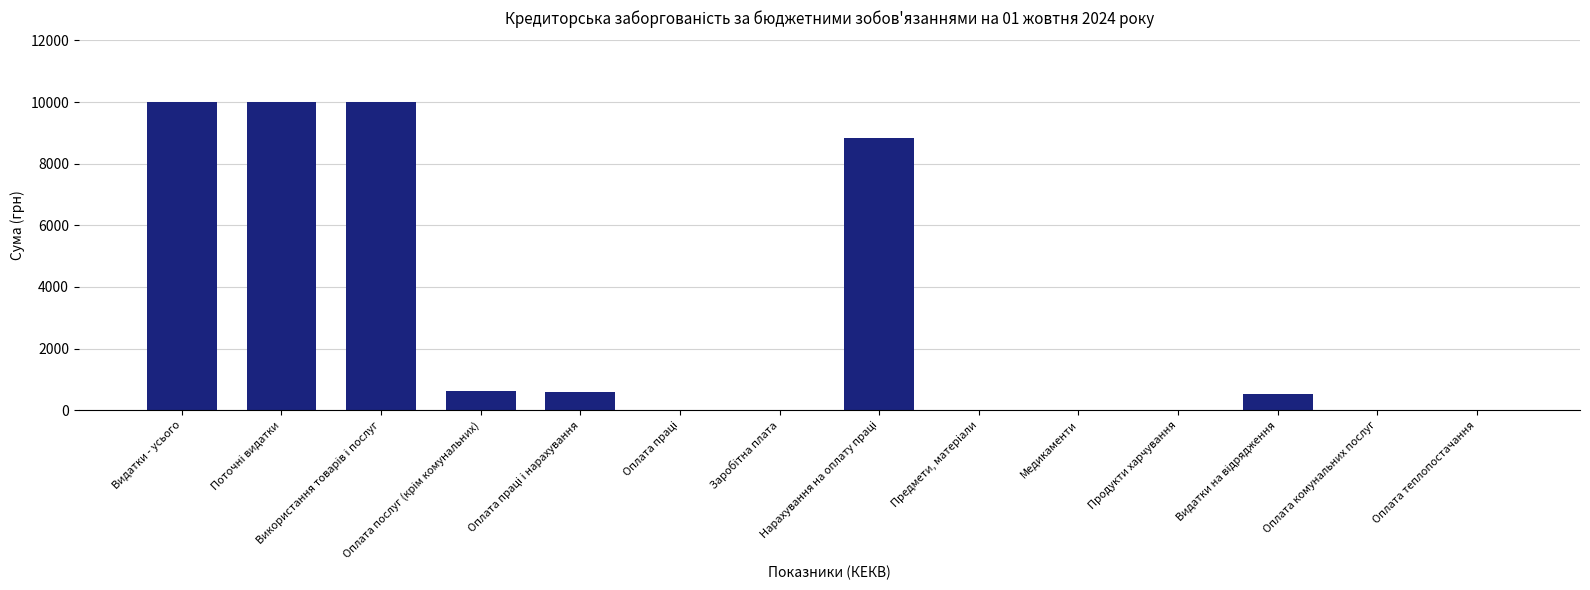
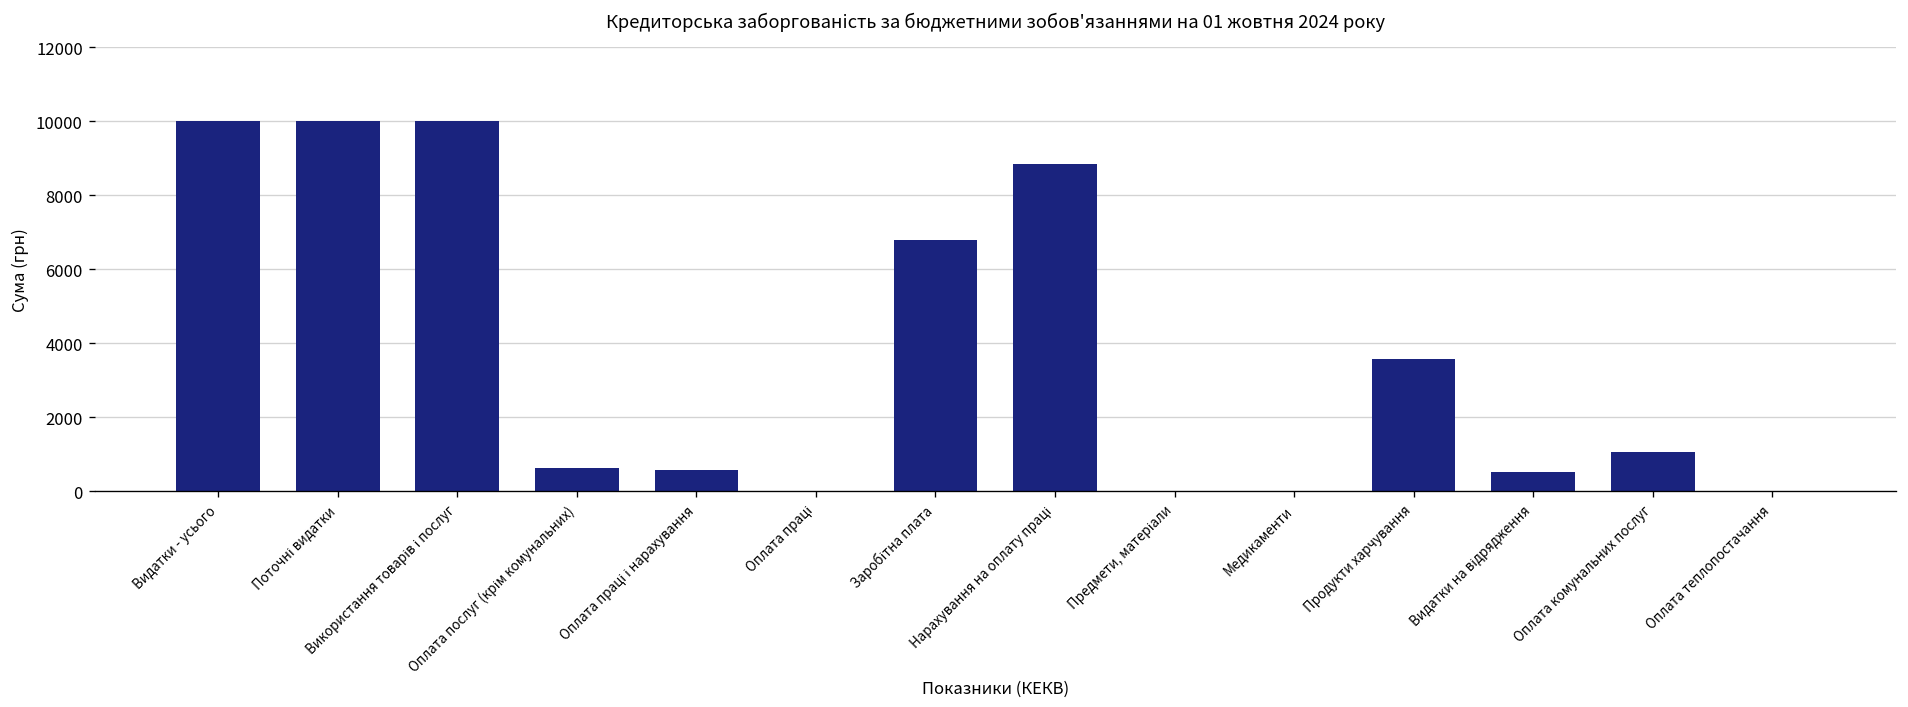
Заробітна плата: 0 -> 6800
Продукти харчування: 0 -> 3600
Оплата комунальних послуг: 0 -> 1100
